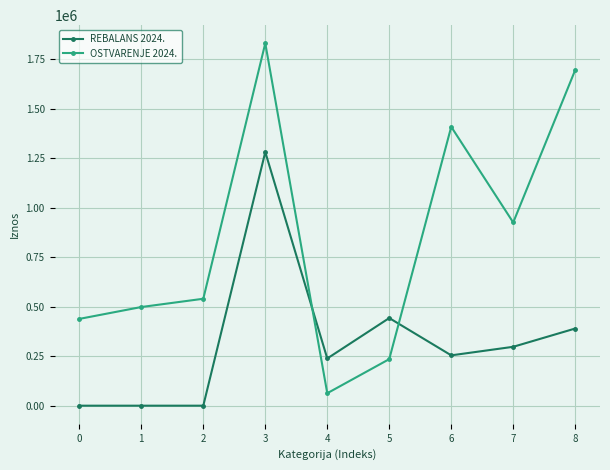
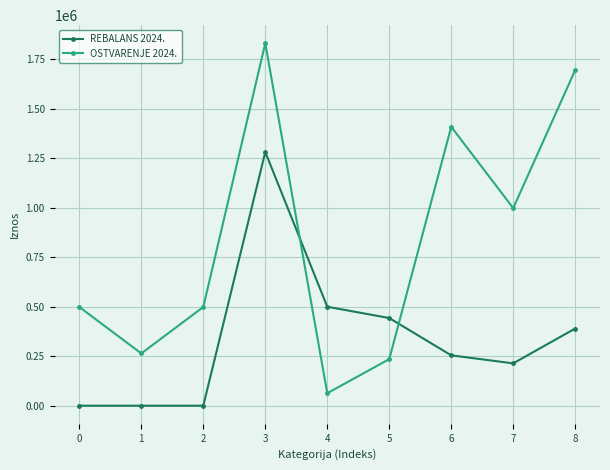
OSTVARENJE 2024., 0: 440000 -> 500000
OSTVARENJE 2024., 1: 500000 -> 260000
OSTVARENJE 2024., 2: 540000 -> 500000
REBALANS 2024., 4: 240000 -> 500000
REBALANS 2024., 7: 300000 -> 210000
OSTVARENJE 2024., 7: 930000 -> 1000000
